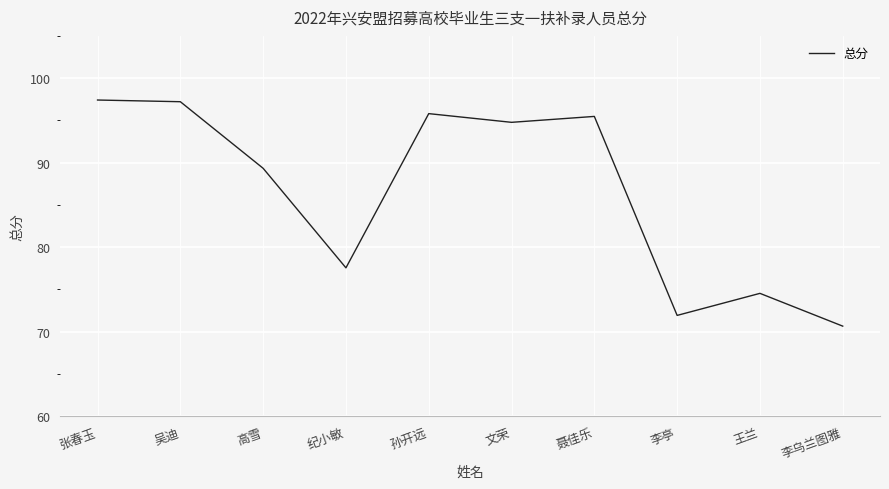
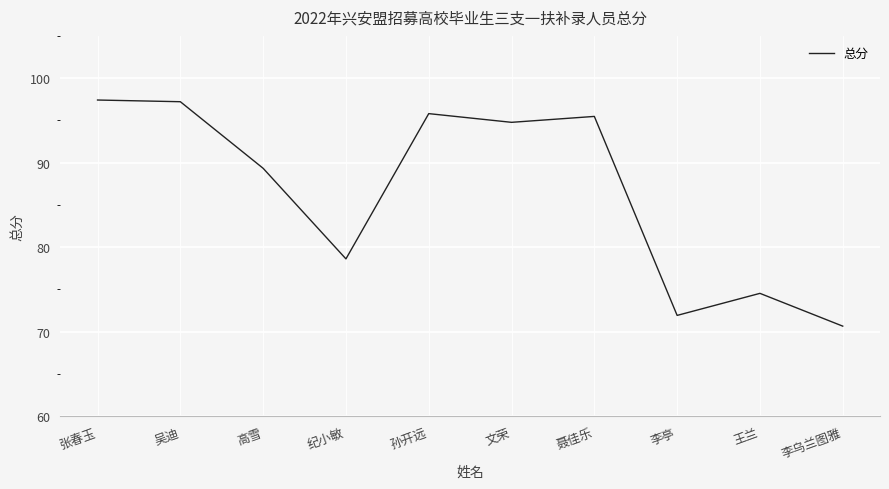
纪小敏: 78 -> 79
